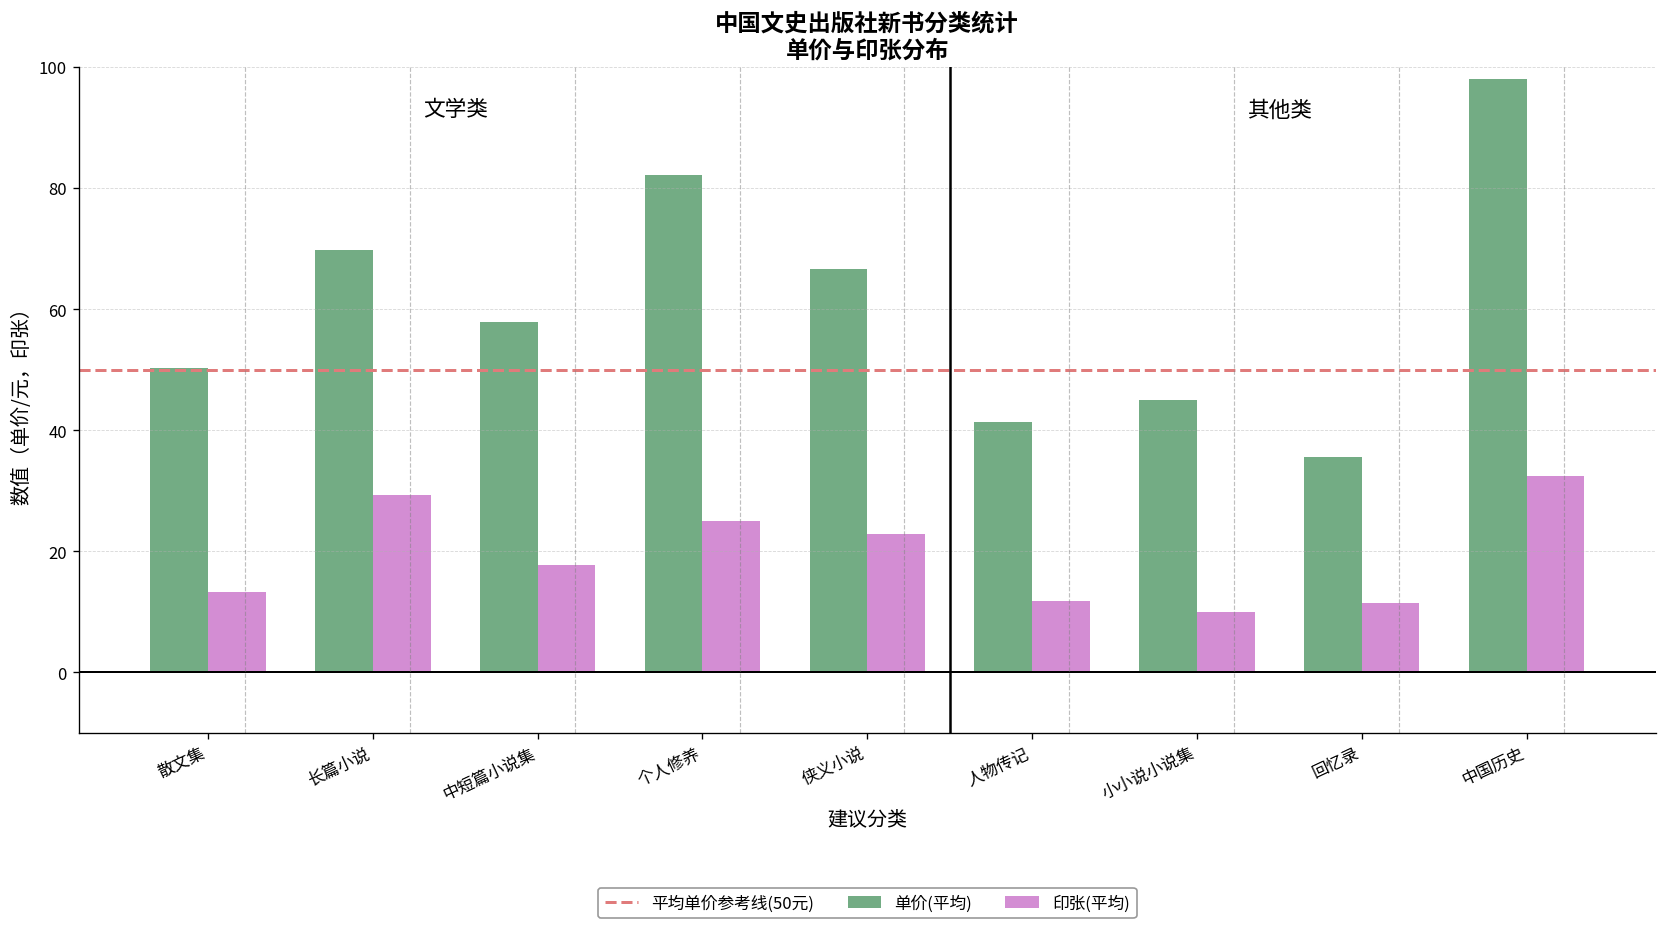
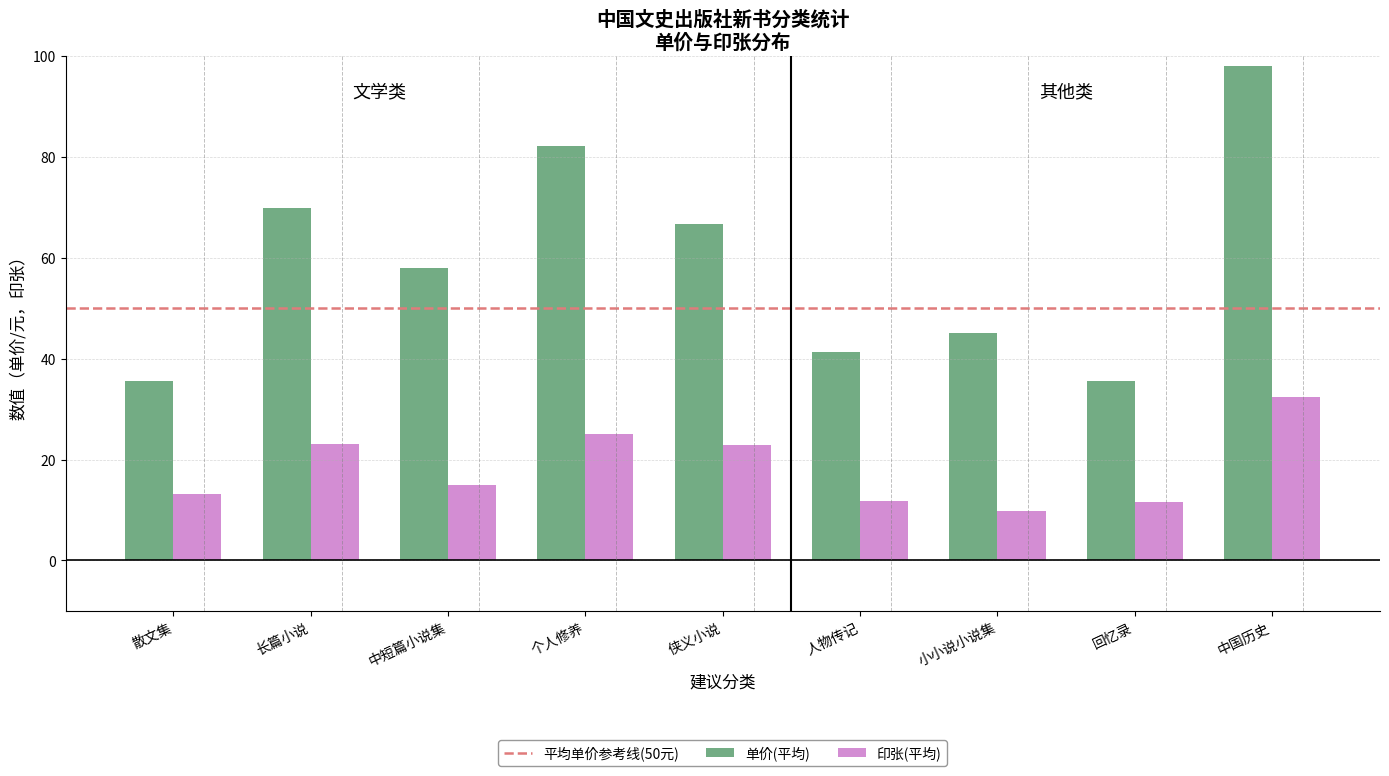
单价(平均), 散文集: 50 -> 36
印张(平均), 长篇小说: 29 -> 23
印张(平均), 中短篇小说集: 18 -> 15
